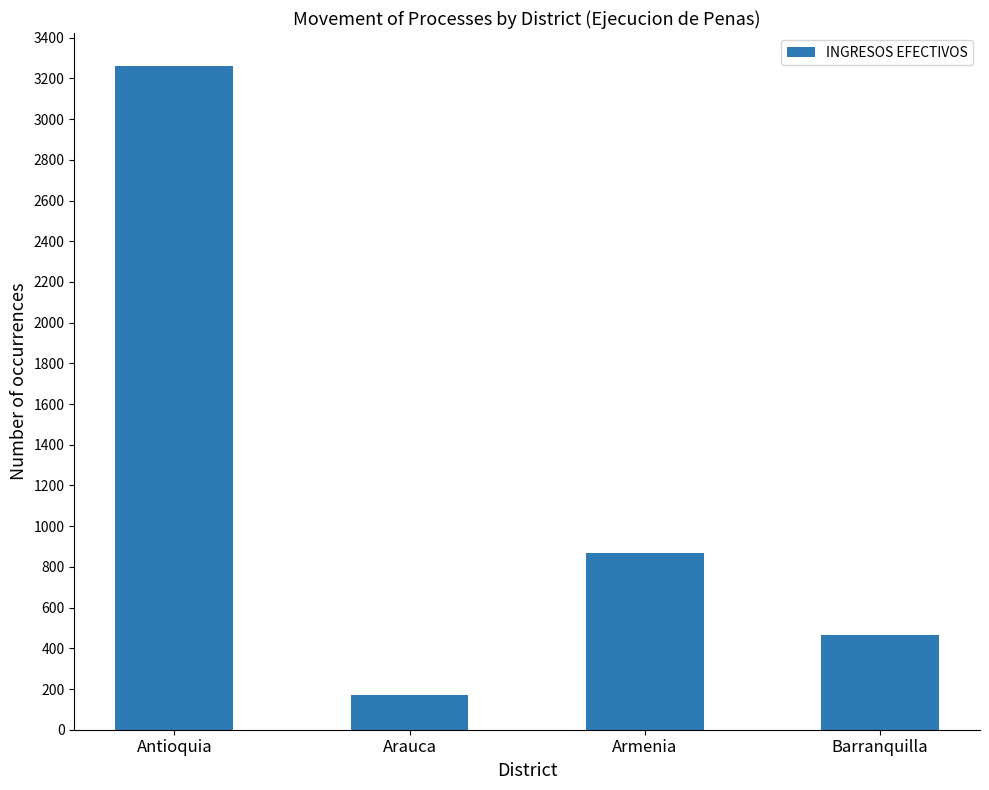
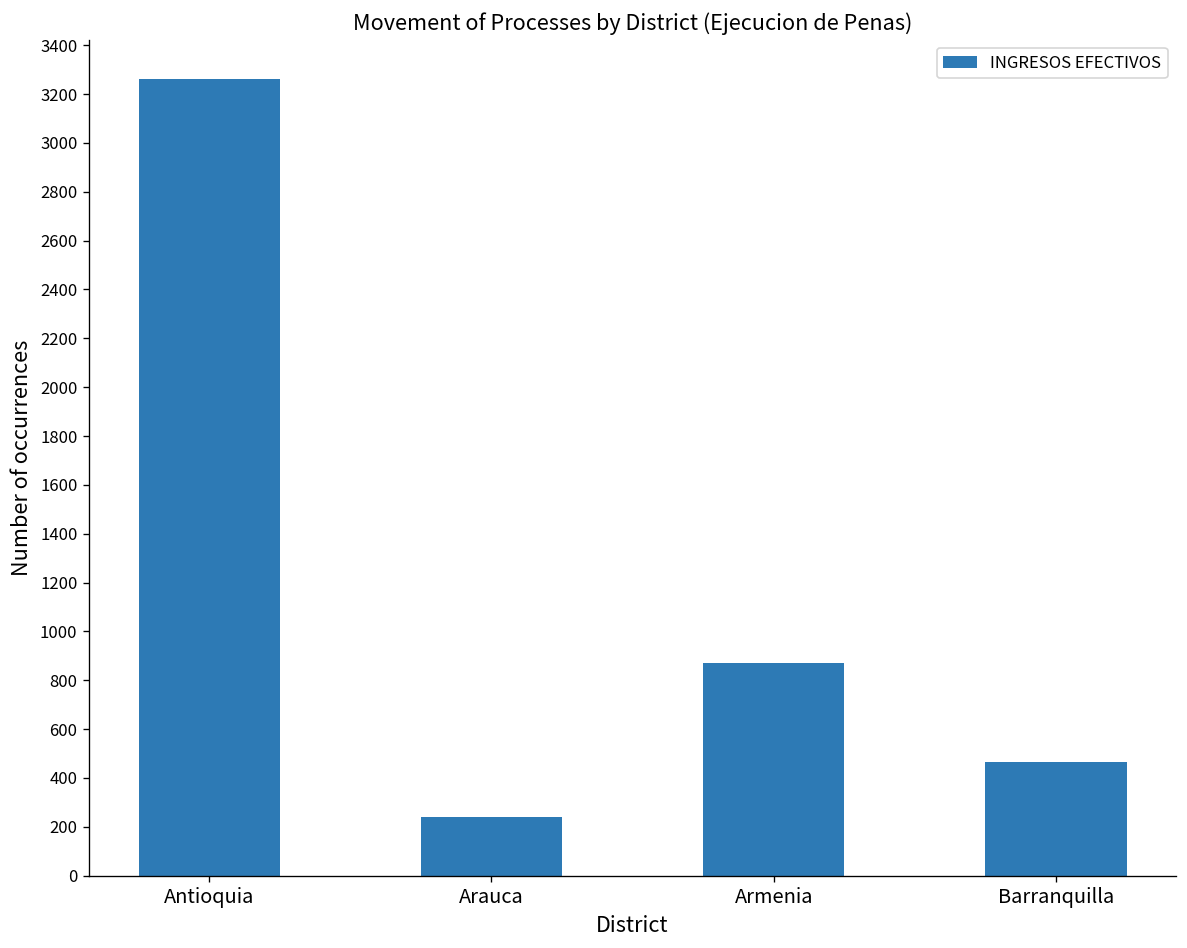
Arauca: 170 -> 240
